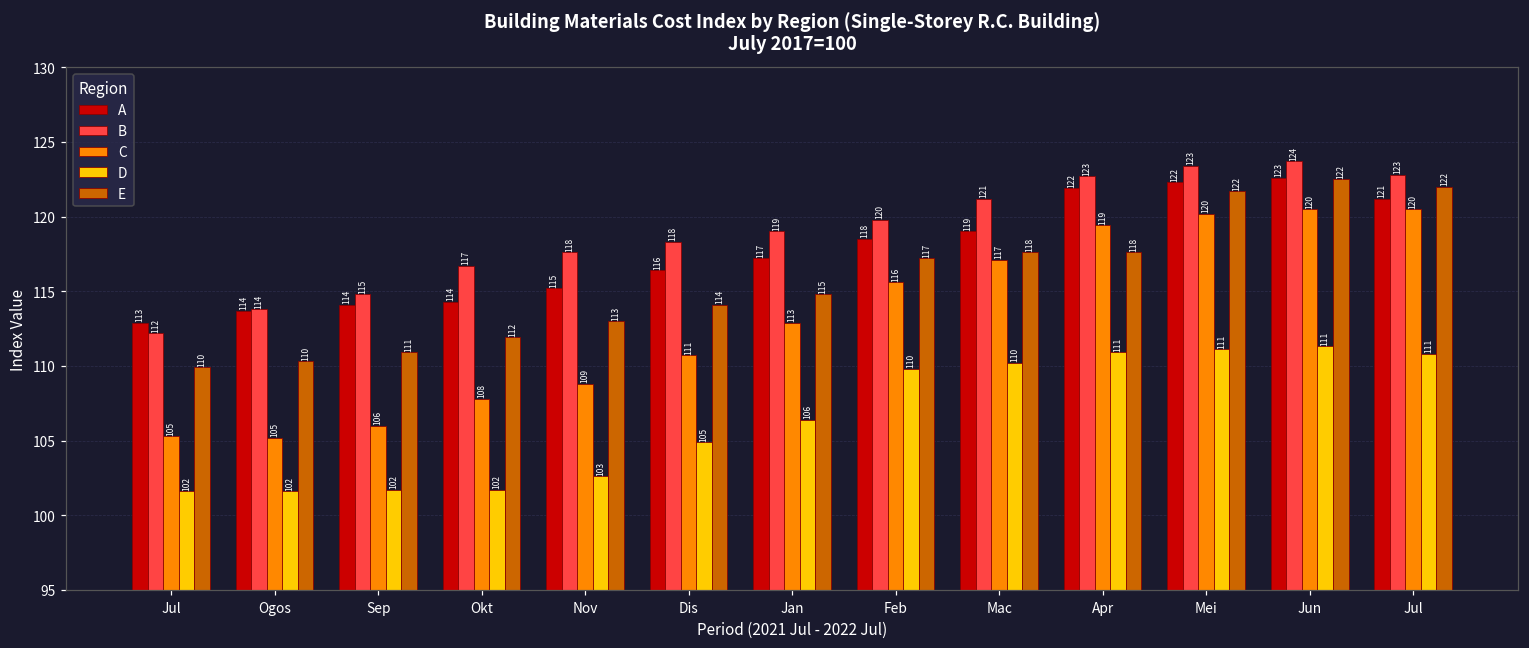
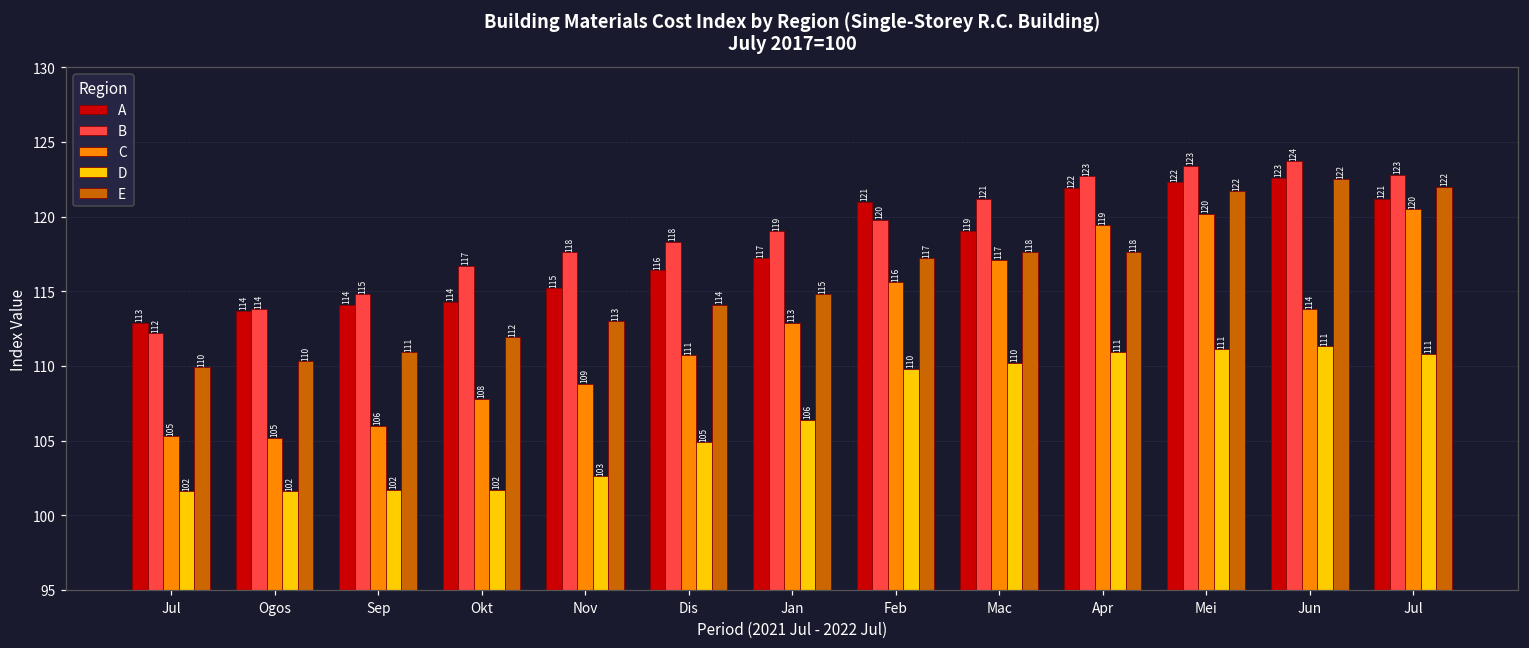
A, Feb: 118 -> 121
C, Jun: 120 -> 114
